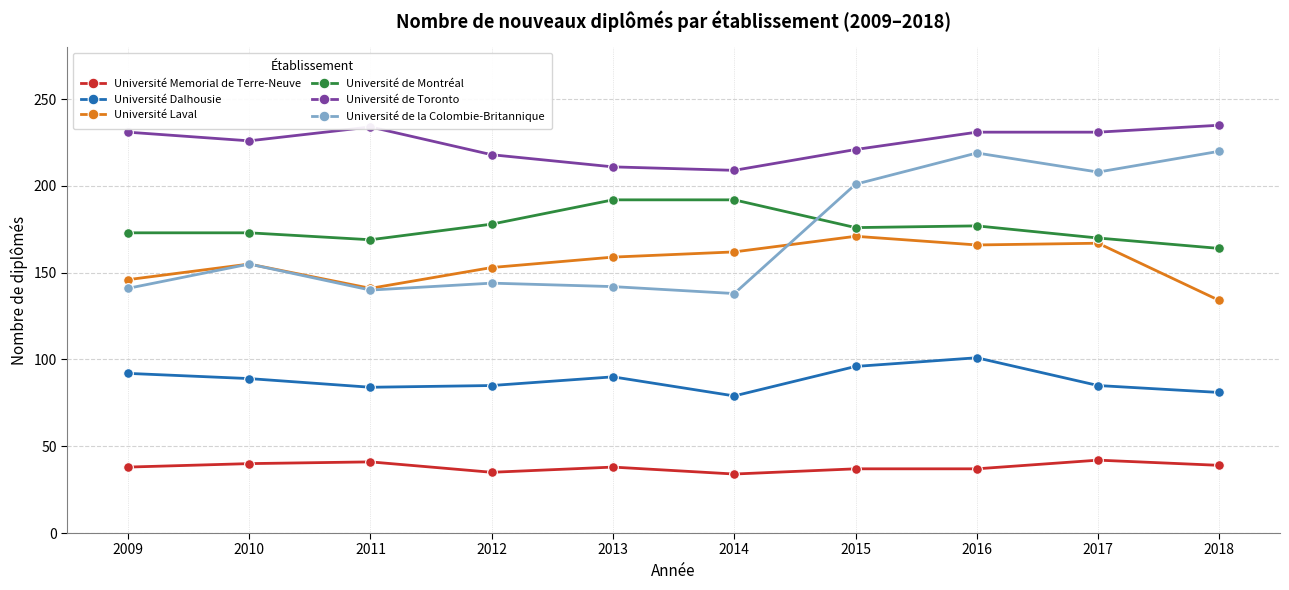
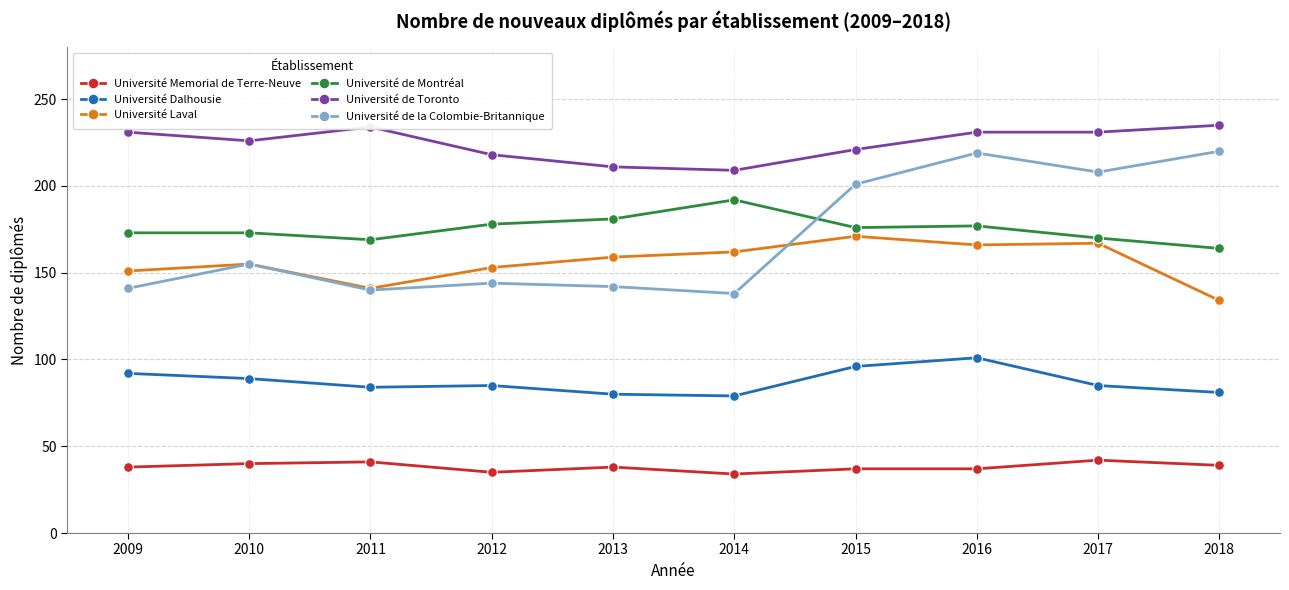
Université Laval, 2009: 146 -> 151
Université Dalhousie, 2013: 90 -> 80
Université de Montréal, 2013: 192 -> 181
